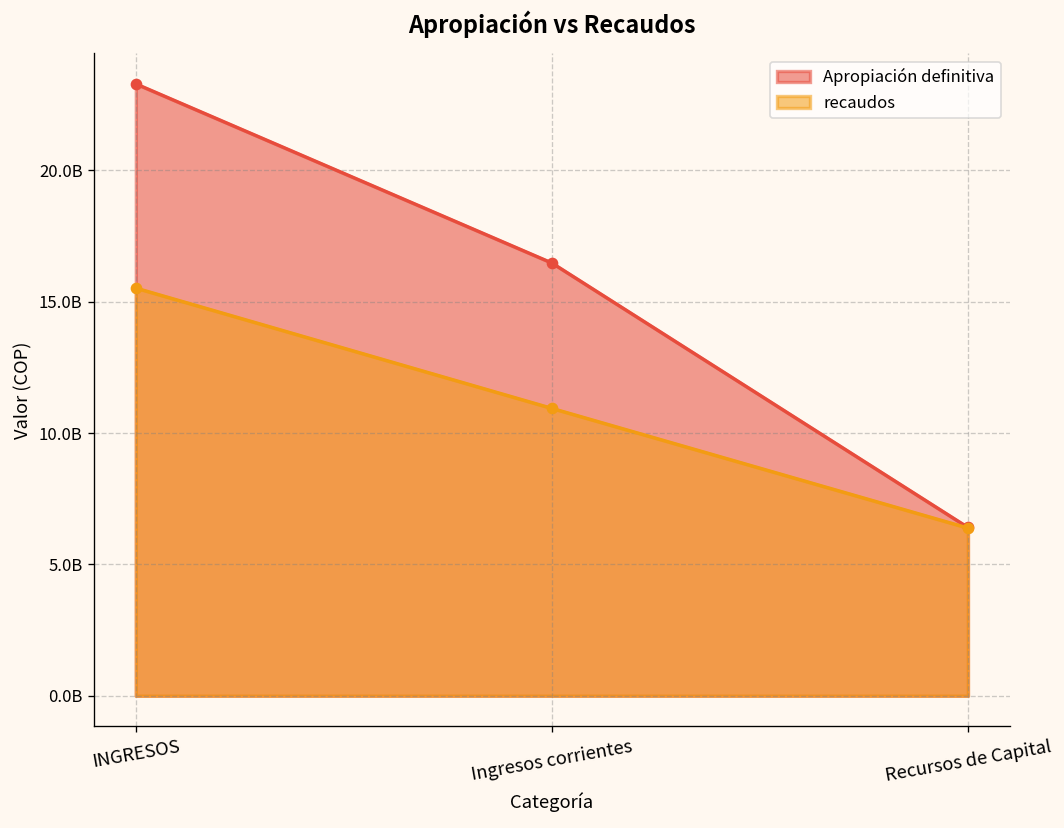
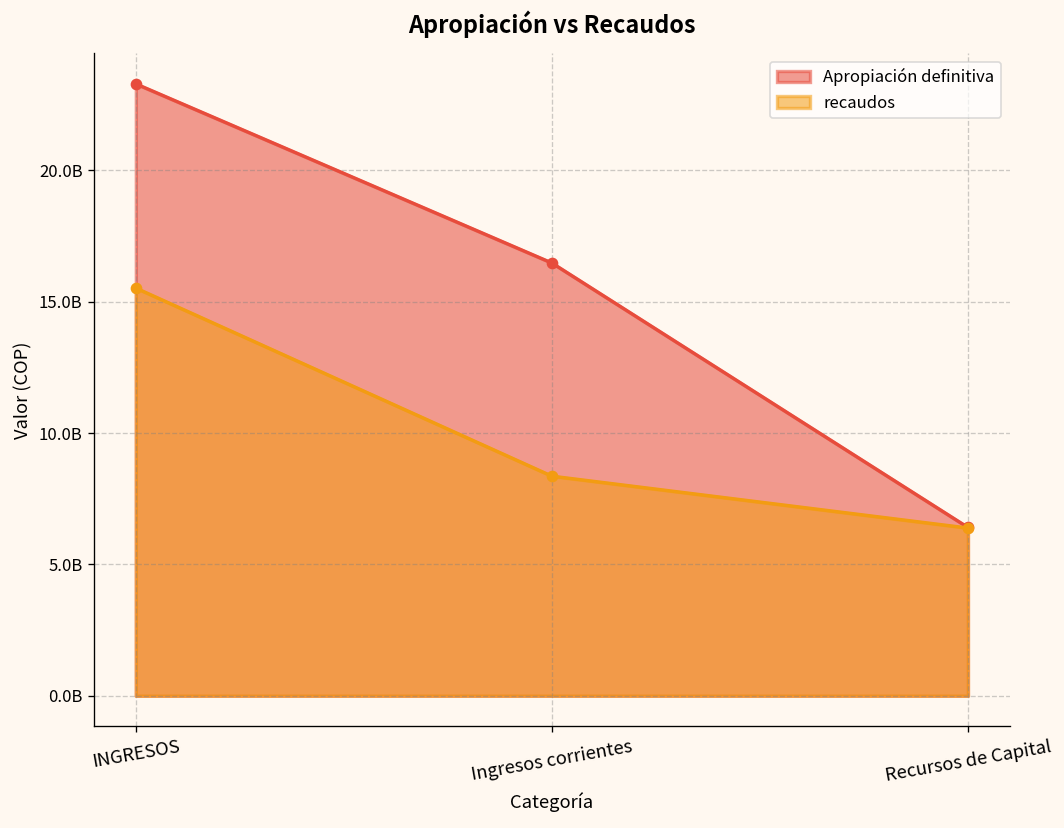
recaudos, Ingresos corrientes: 10900000000 -> 8400000000
